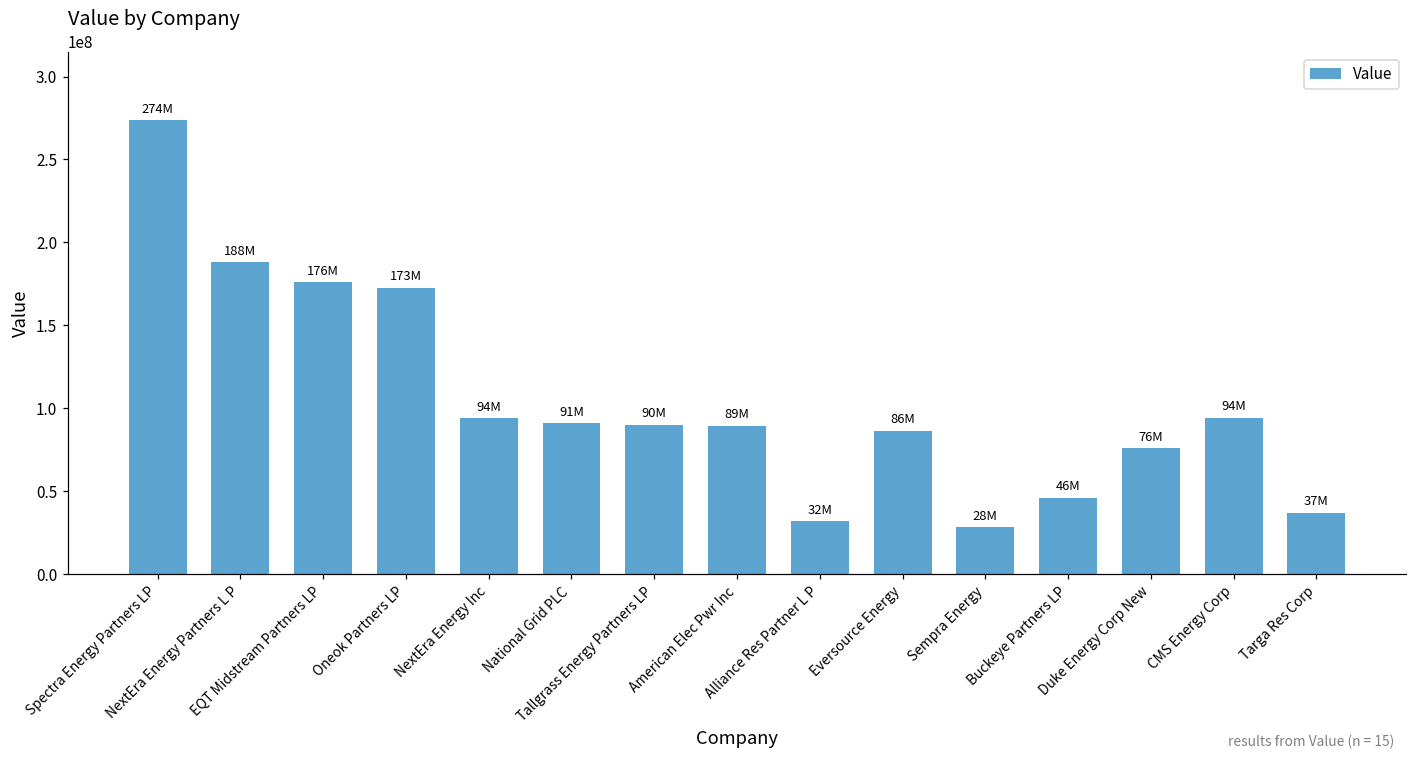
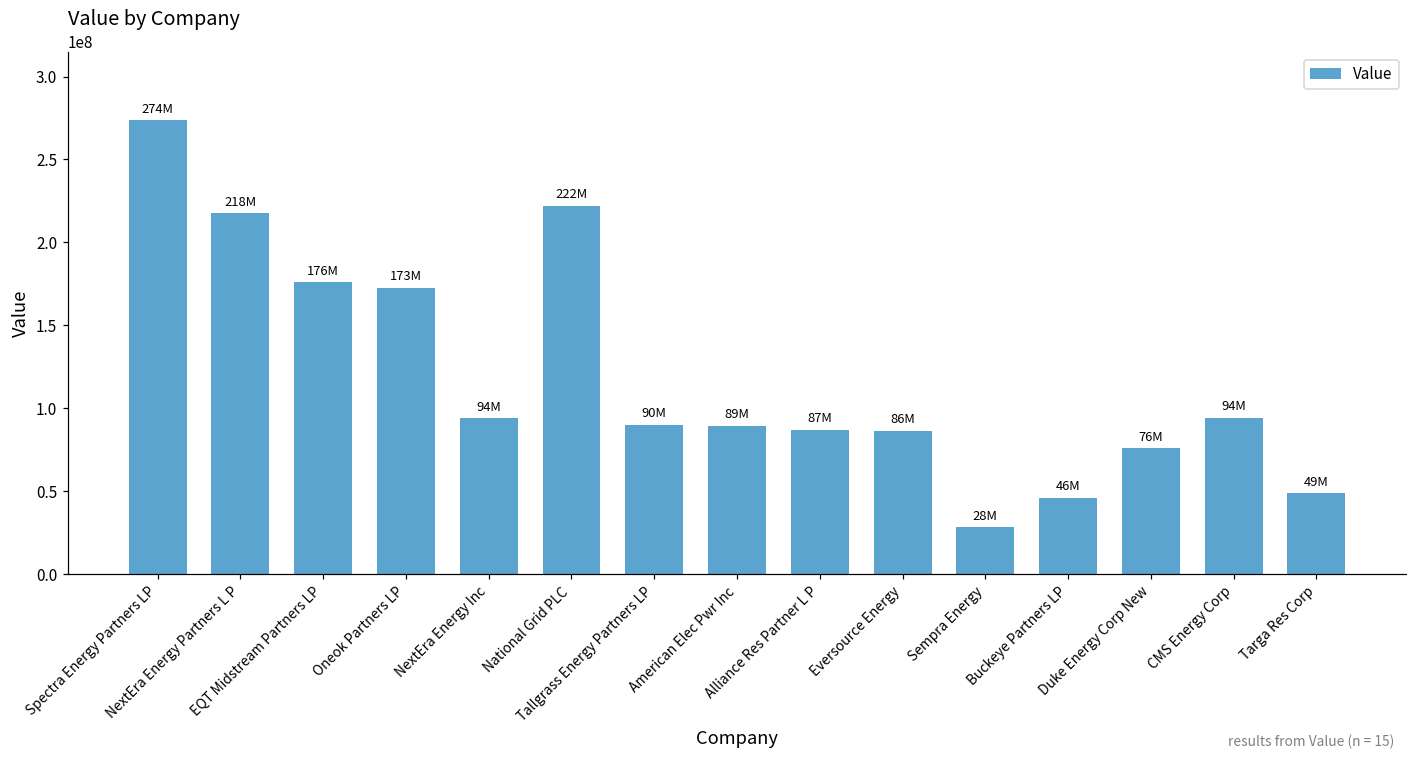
NextEra Energy Partners L P: 188M -> 218M
National Grid PLC: 91M -> 222M
Alliance Res Partner L P: 32M -> 87M
Targa Res Corp: 37M -> 49M
